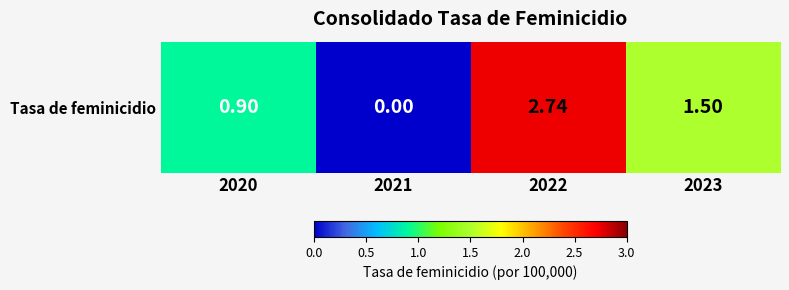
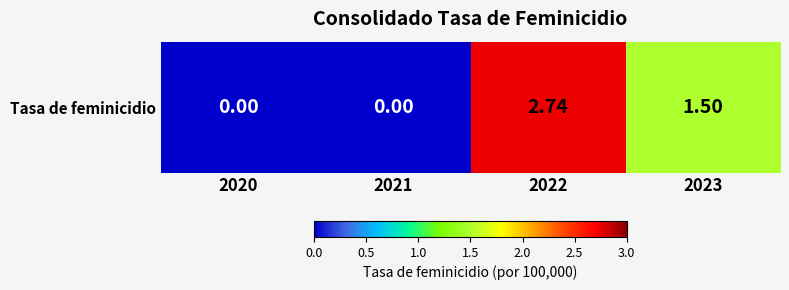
Tasa de feminicidio, 2020: 0.90 -> 0.00
